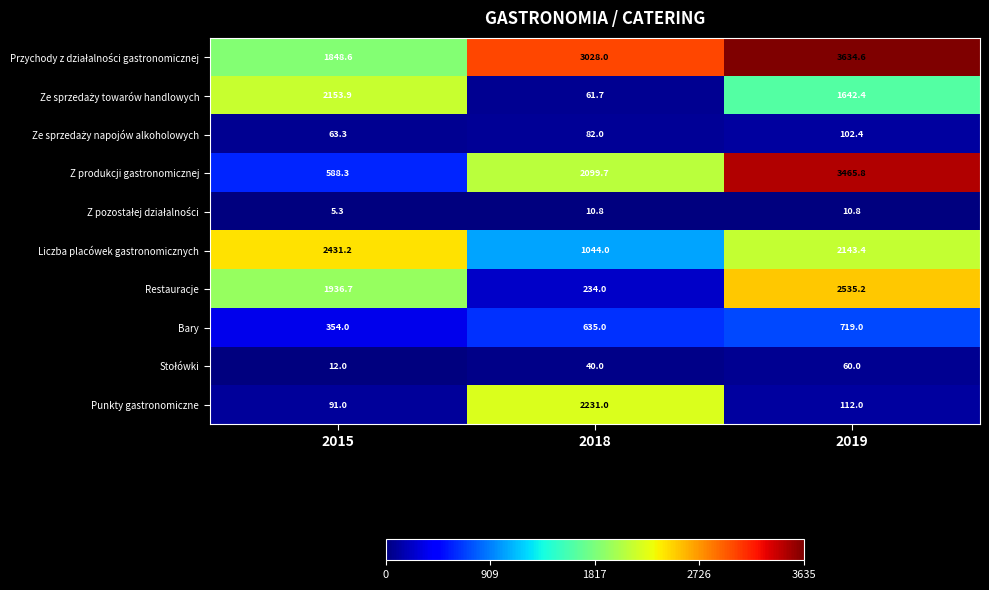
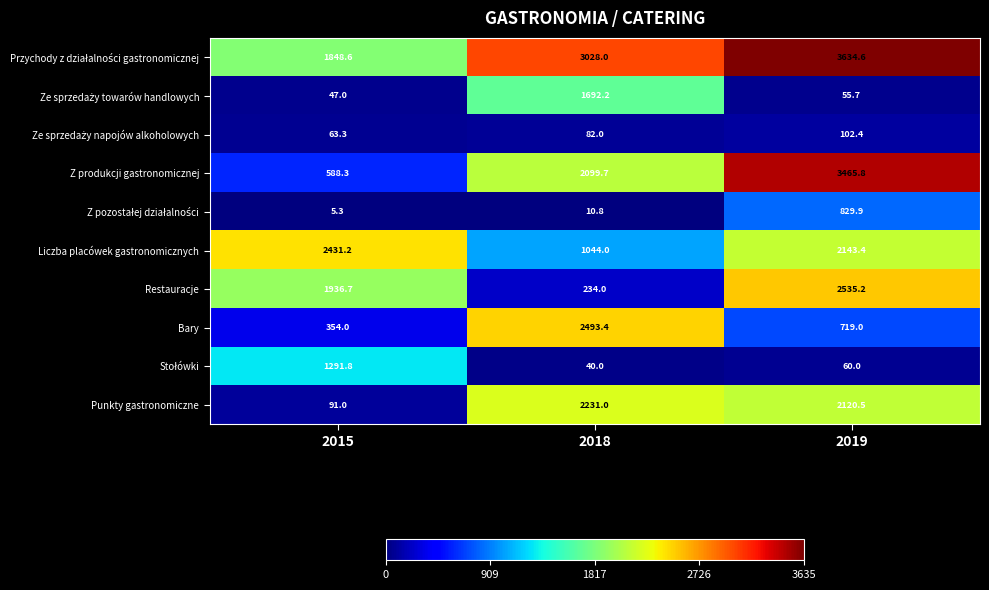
Ze sprzedaży towarów handlowych, 2015: 2153.9 -> 47.0
Ze sprzedaży towarów handlowych, 2018: 61.7 -> 1692.2
Ze sprzedaży towarów handlowych, 2019: 1642.4 -> 55.7
Z pozostałej działalności, 2019: 10.8 -> 829.9
Bary, 2018: 635.0 -> 2493.4
Stołówki, 2015: 12.0 -> 1291.8
Punkty gastronomiczne, 2019: 112.0 -> 2120.5
